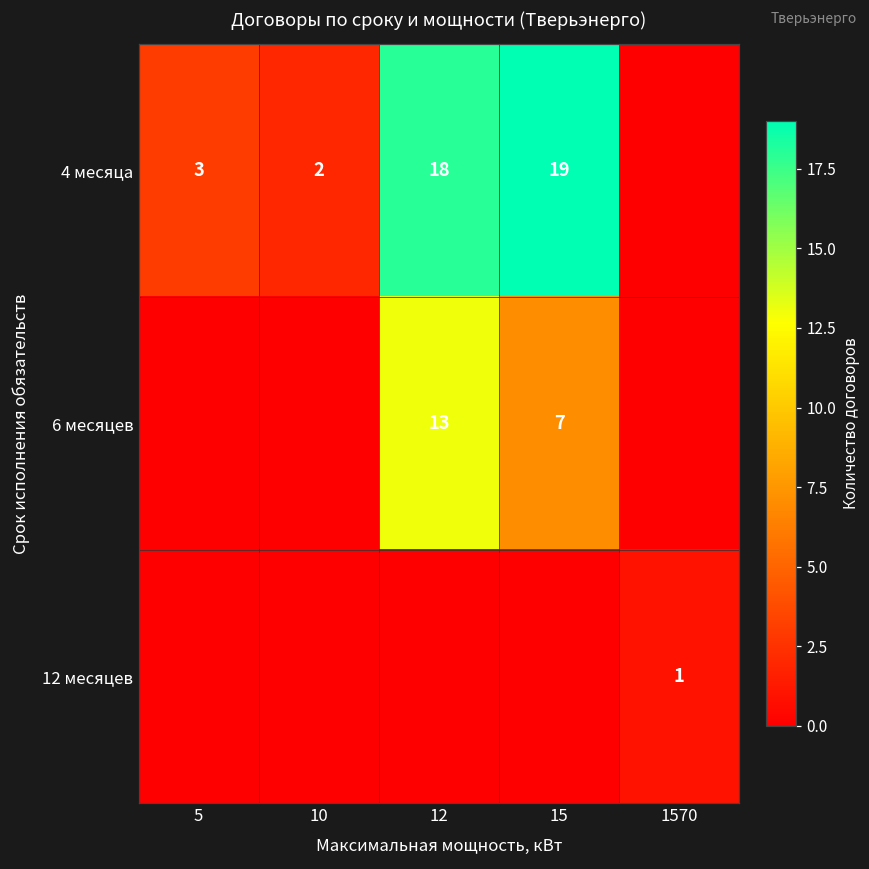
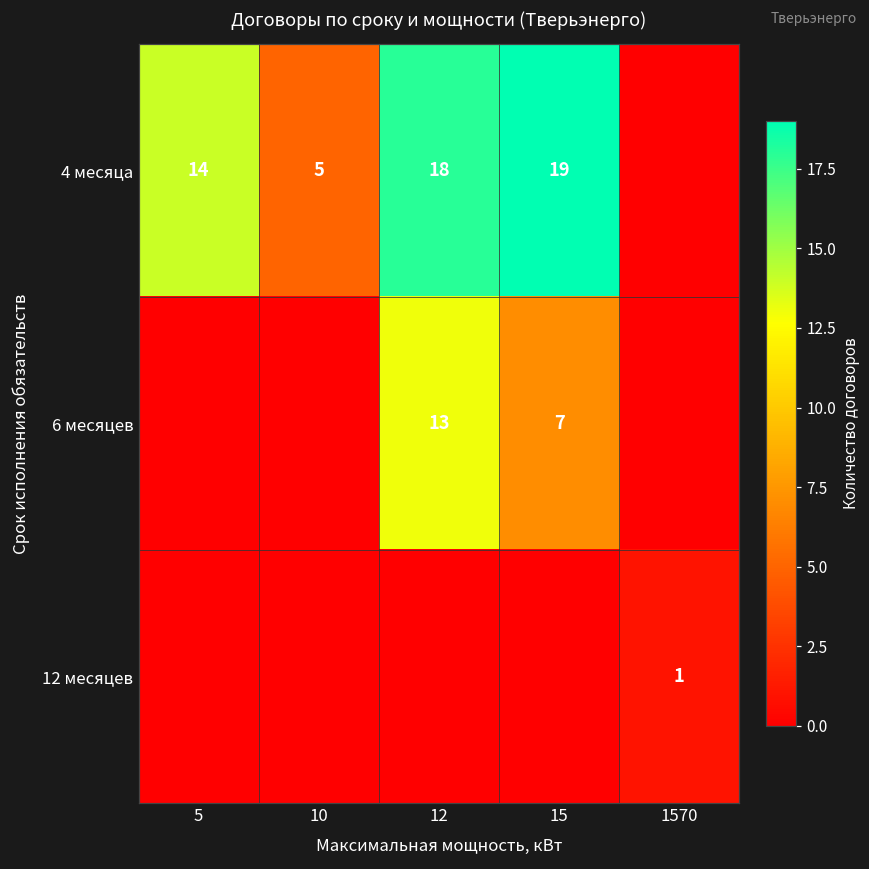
4 месяца, 5: 3 -> 14
4 месяца, 10: 2 -> 5
